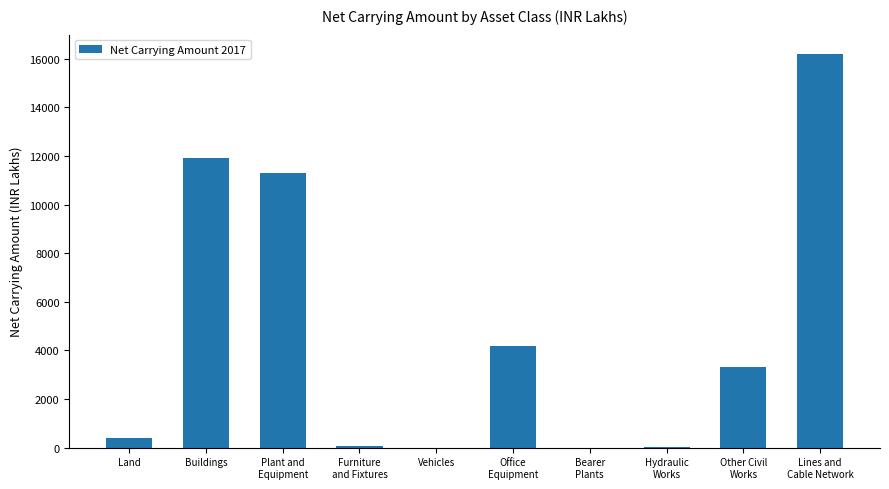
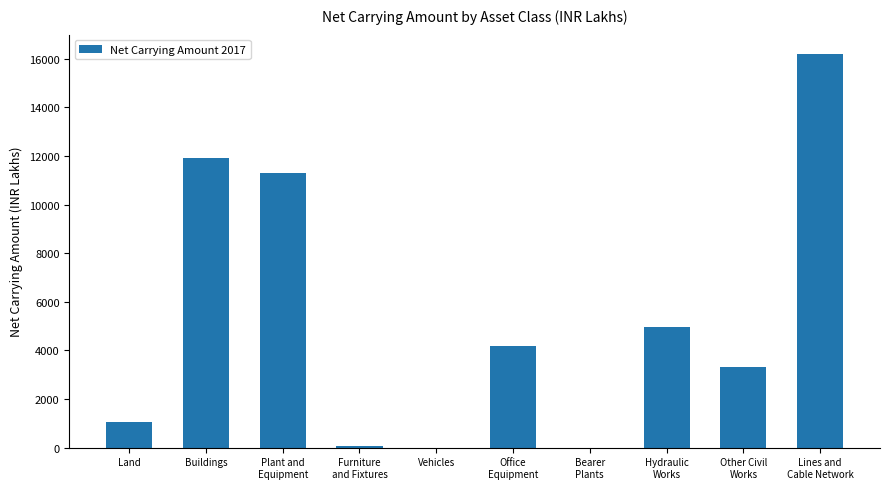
Land: 400 -> 1100
Hydraulic Works: 0 -> 5000
